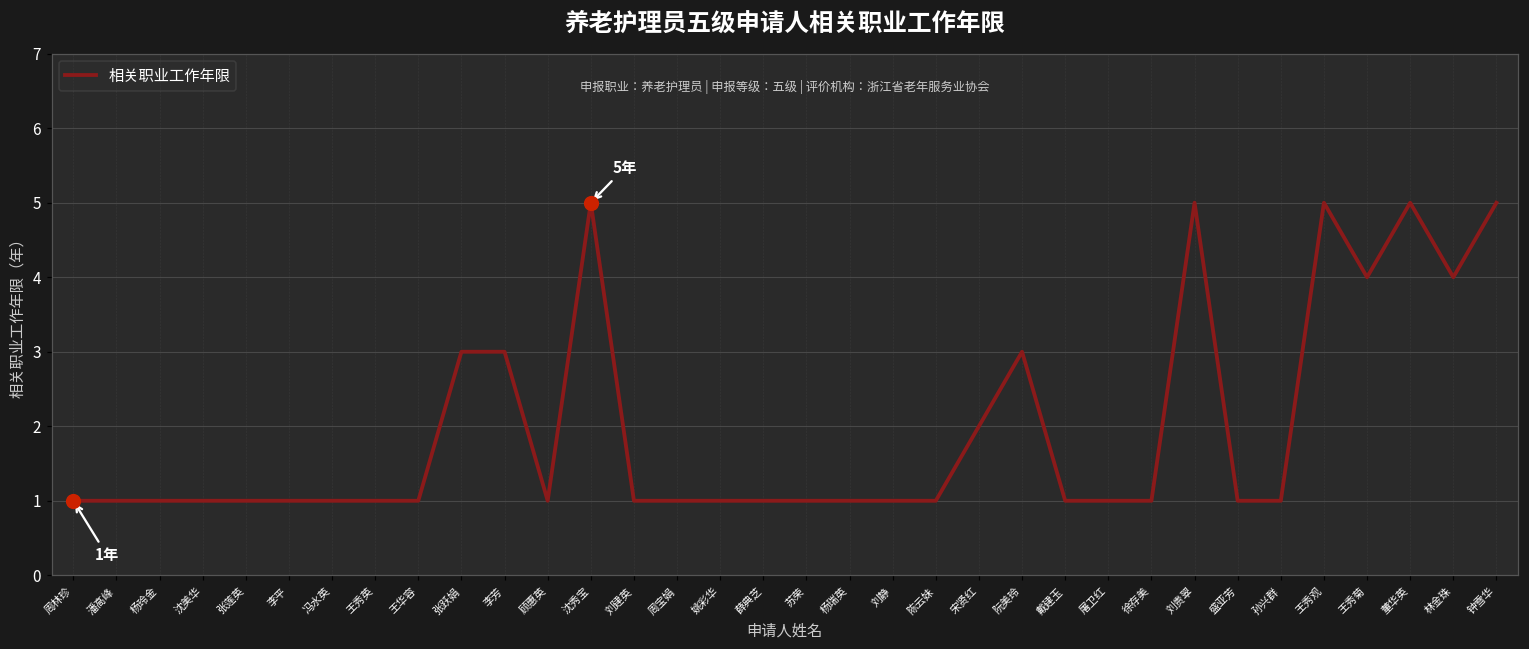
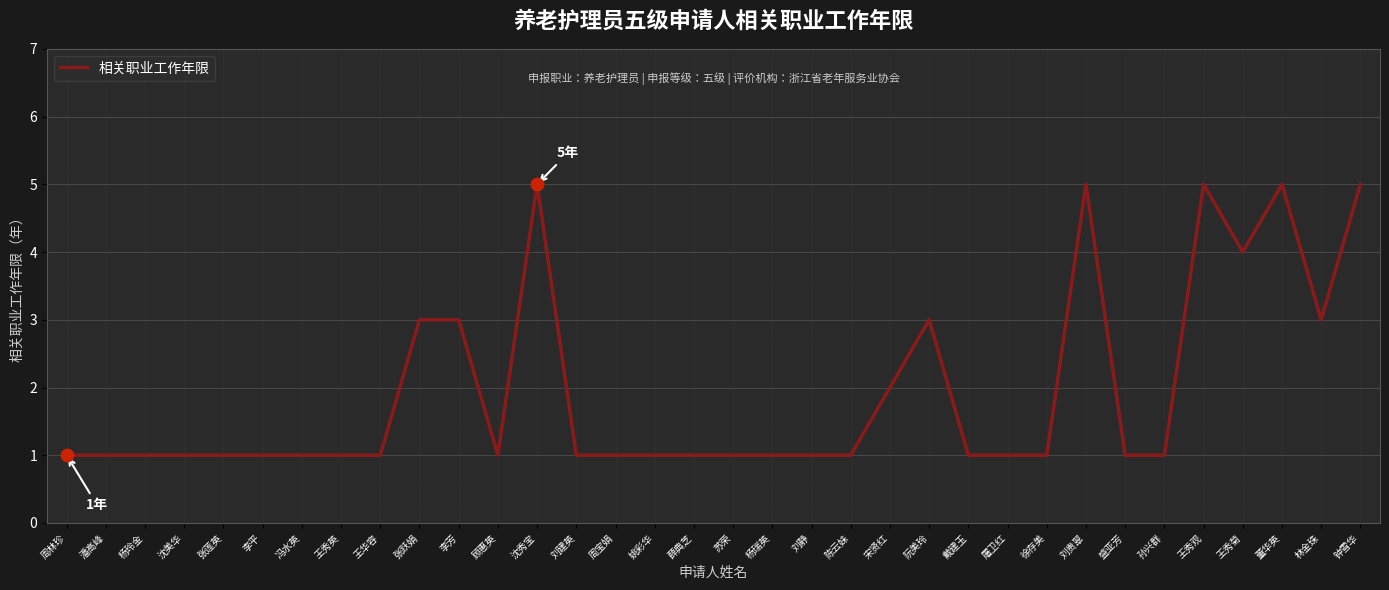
相关职业工作年限, 林金珠: 4 -> 3
